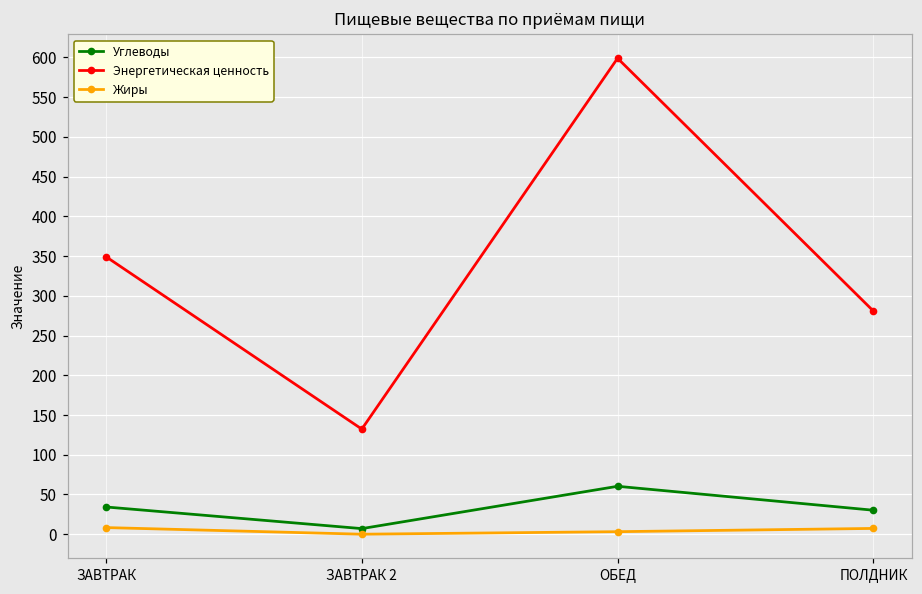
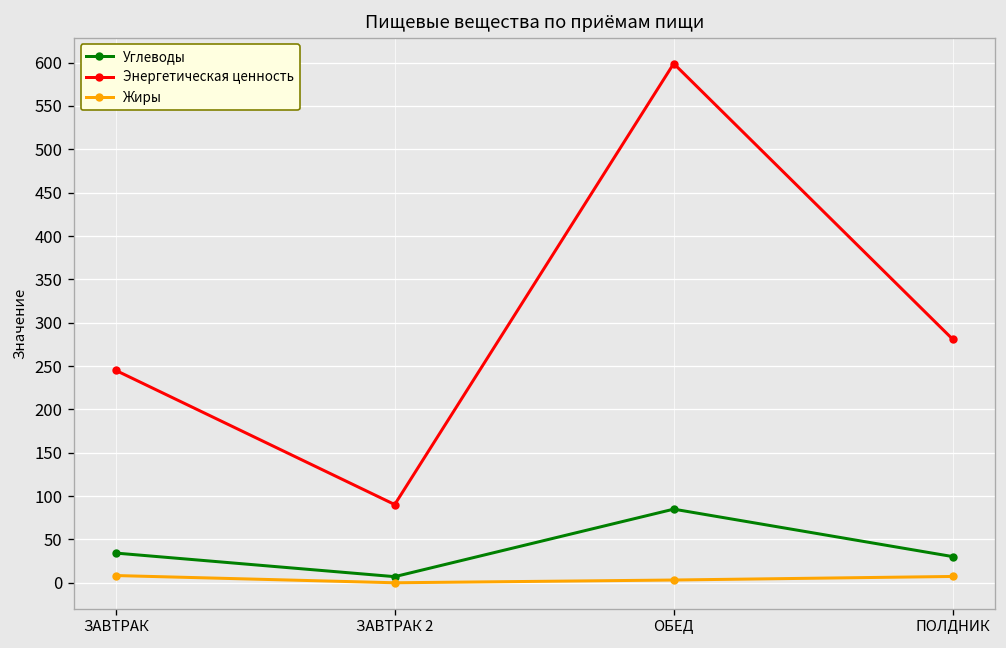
Энергетическая ценность, ЗАВТРАК: 350 -> 250
Энергетическая ценность, ЗАВТРАК 2: 130 -> 90
Углеводы, ОБЕД: 60 -> 80
